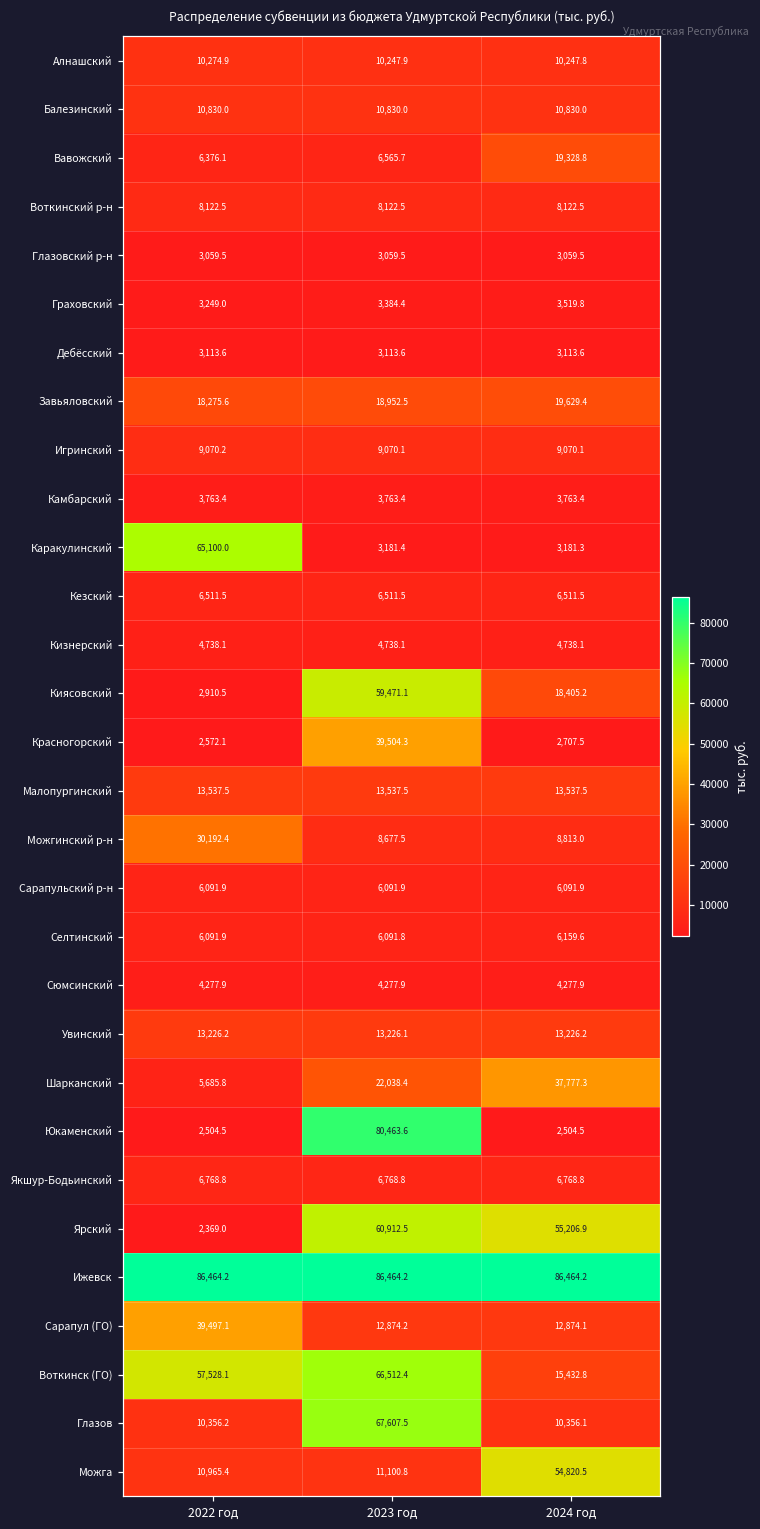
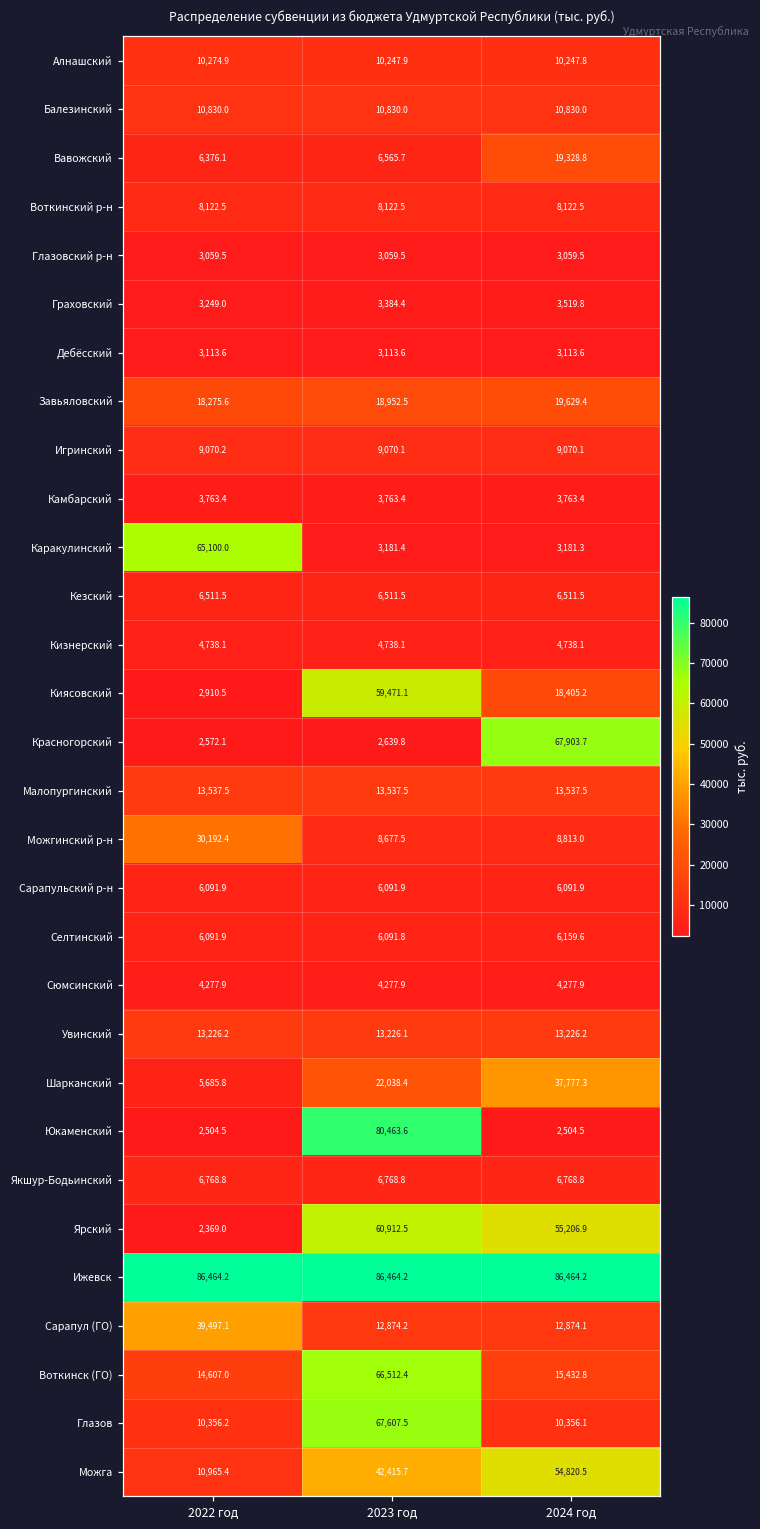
Красногорский, 2023 год: 39,504.3 -> 2,639.8
Красногорский, 2024 год: 2,707.5 -> 67,903.7
Воткинск (ГО), 2022 год: 57,528.1 -> 14,607.0
Можга, 2023 год: 11,100.8 -> 42,415.7
